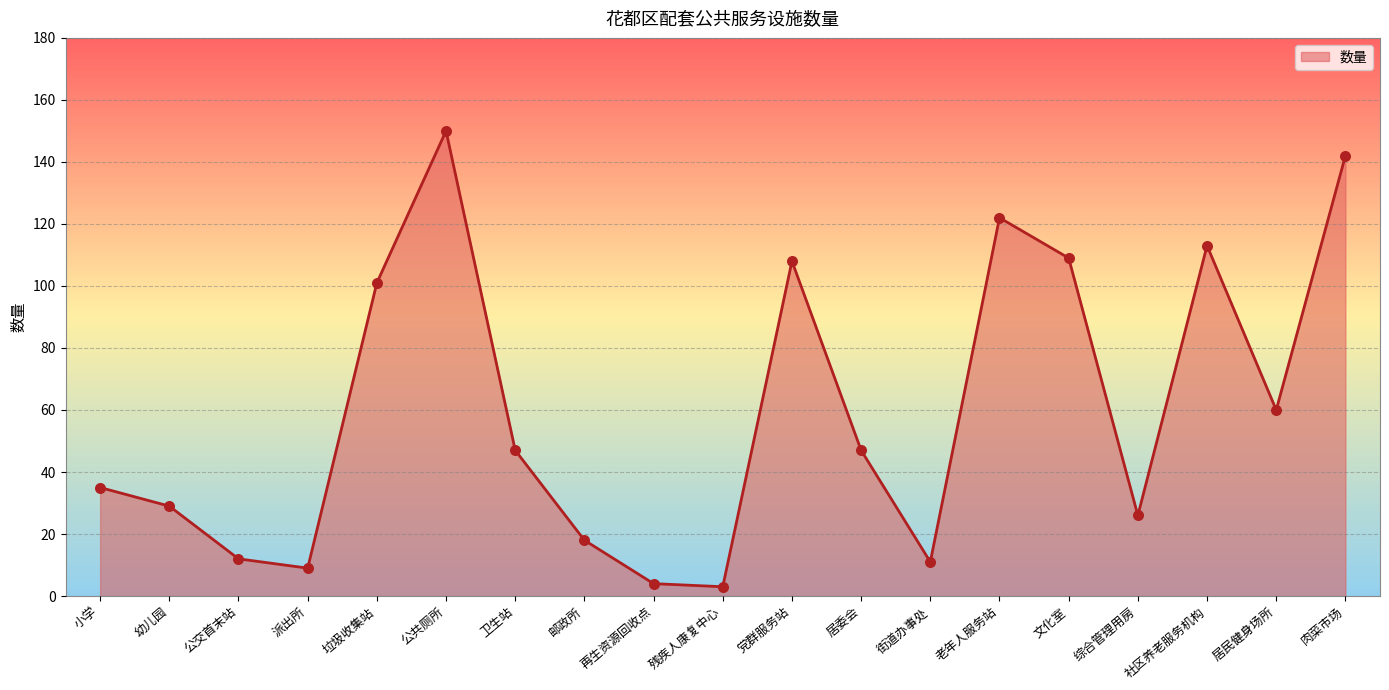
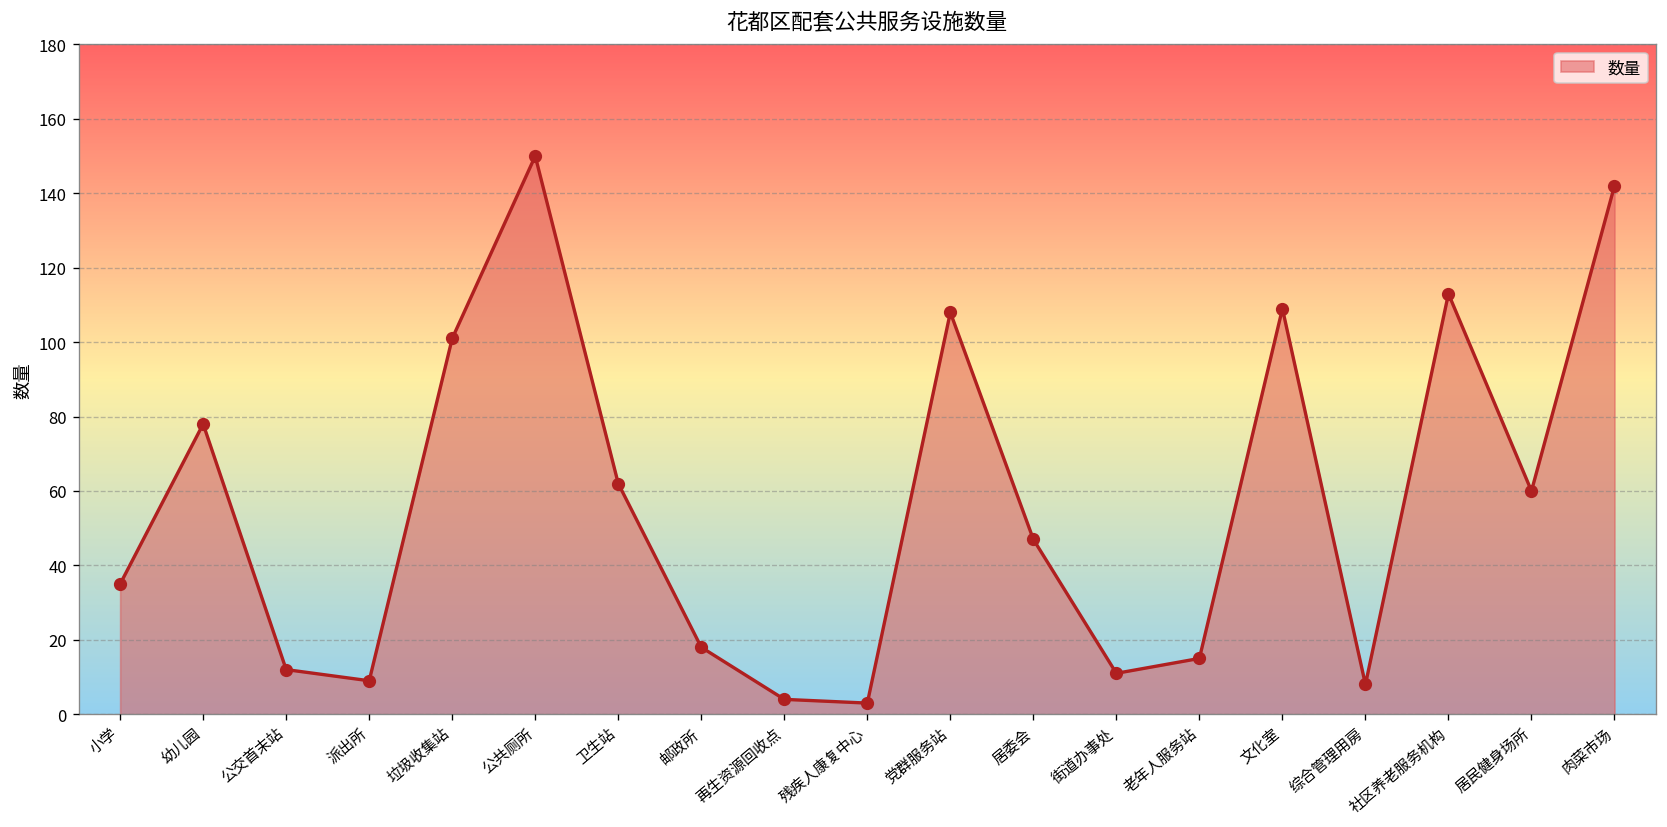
幼儿园: 29 -> 78
卫生站: 47 -> 62
老年人服务站: 122 -> 15
综合管理用房: 26 -> 8
